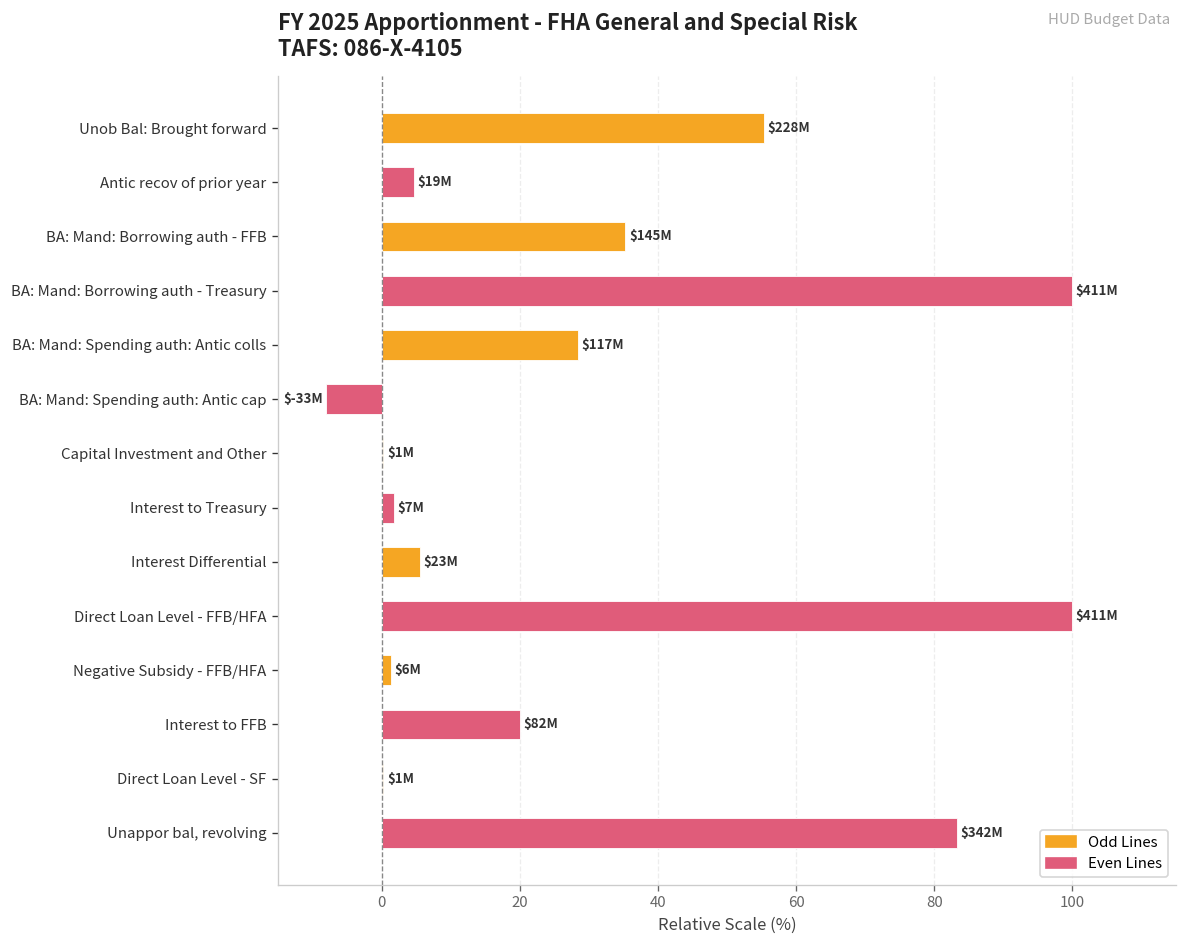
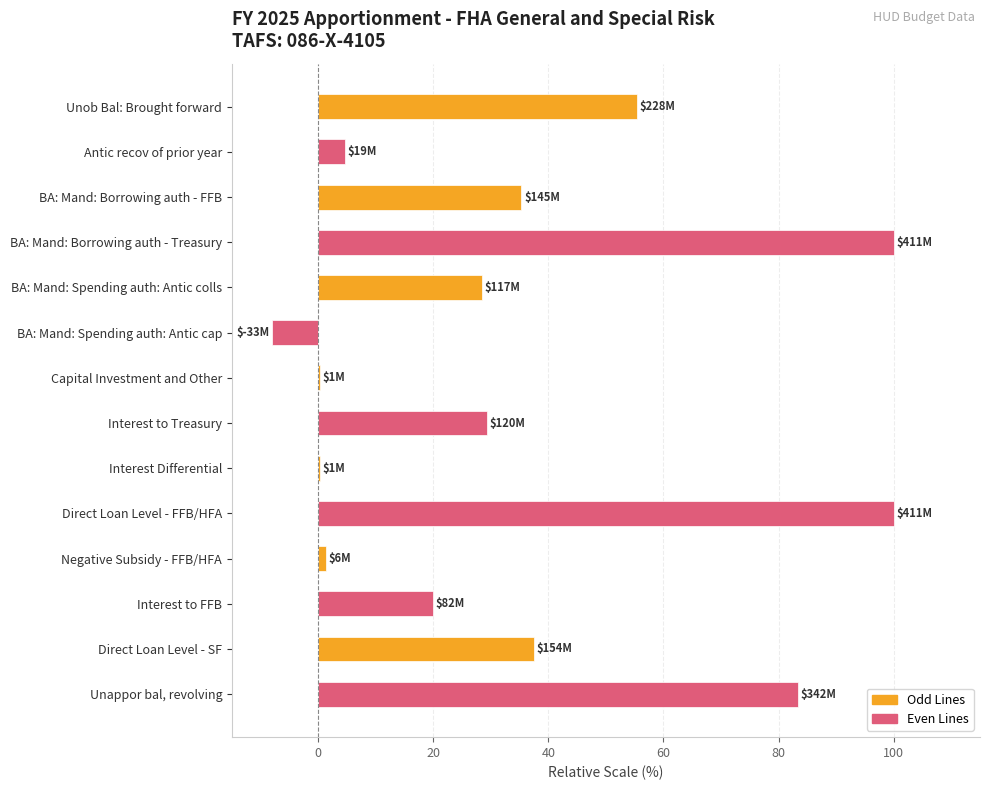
Interest to Treasury: $7M -> $120M
Interest Differential: $23M -> $1M
Direct Loan Level - SF: $1M -> $154M
